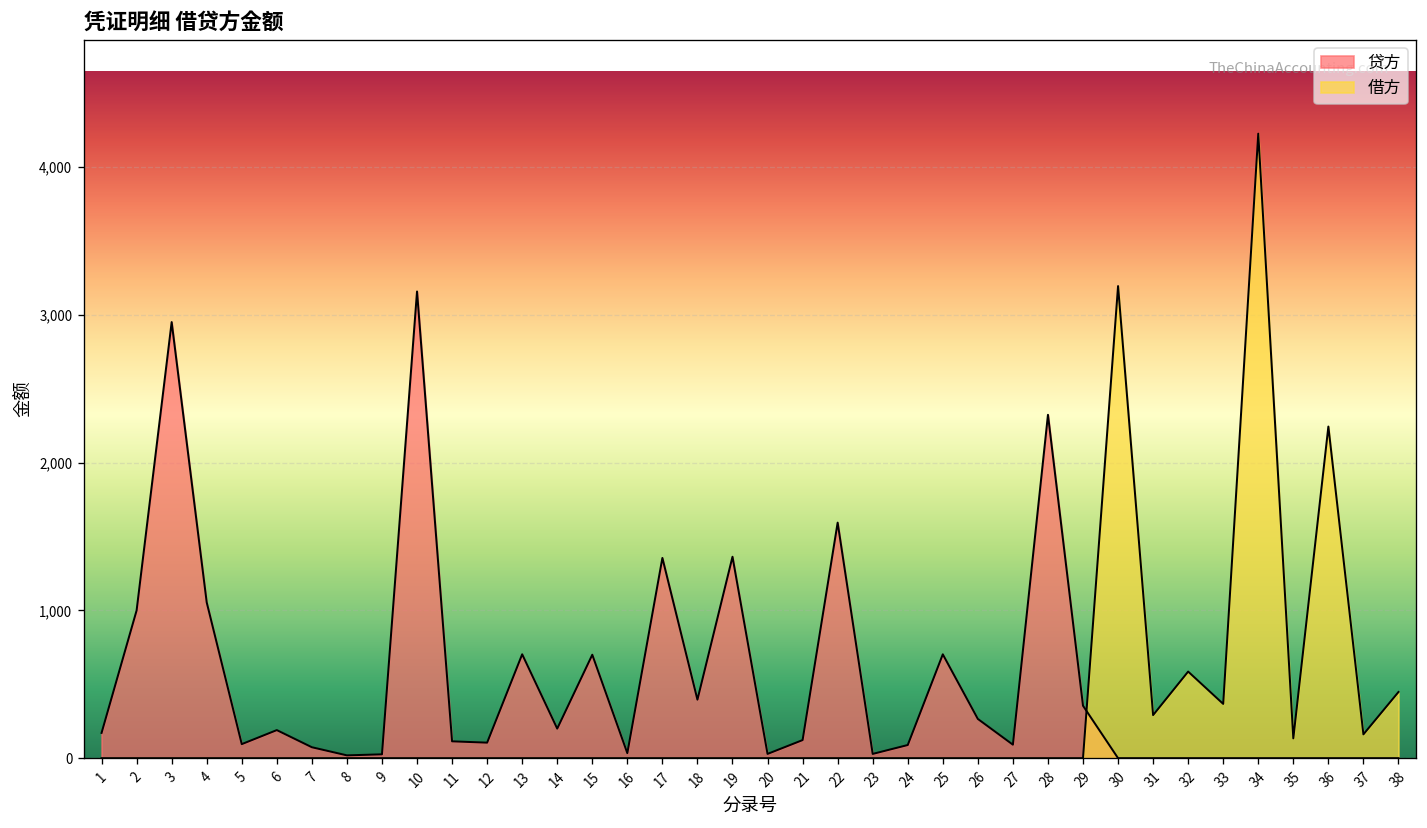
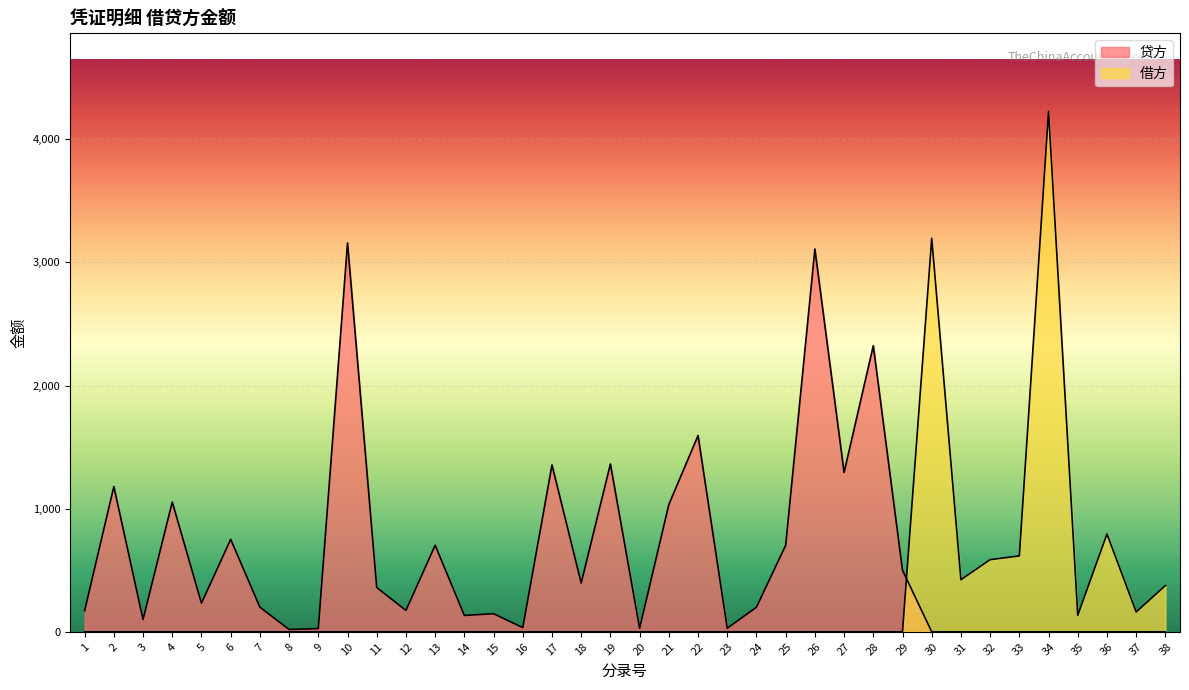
贷方, 2: 1,000 -> 1,180
贷方, 3: 2,950 -> 100
贷方, 5: 100 -> 230
贷方, 6: 190 -> 750
贷方, 7: 70 -> 200
贷方, 11: 110 -> 360
贷方, 12: 110 -> 170
贷方, 14: 200 -> 130
贷方, 15: 700 -> 150
贷方, 21: 120 -> 1,030
贷方, 24: 90 -> 200
贷方, 26: 270 -> 3,110
贷方, 27: 90 -> 1,290
贷方, 29: 360 -> 500
借方, 31: 290 -> 420
借方, 33: 370 -> 620
借方, 36: 2,240 -> 790
借方, 38: 450 -> 380
